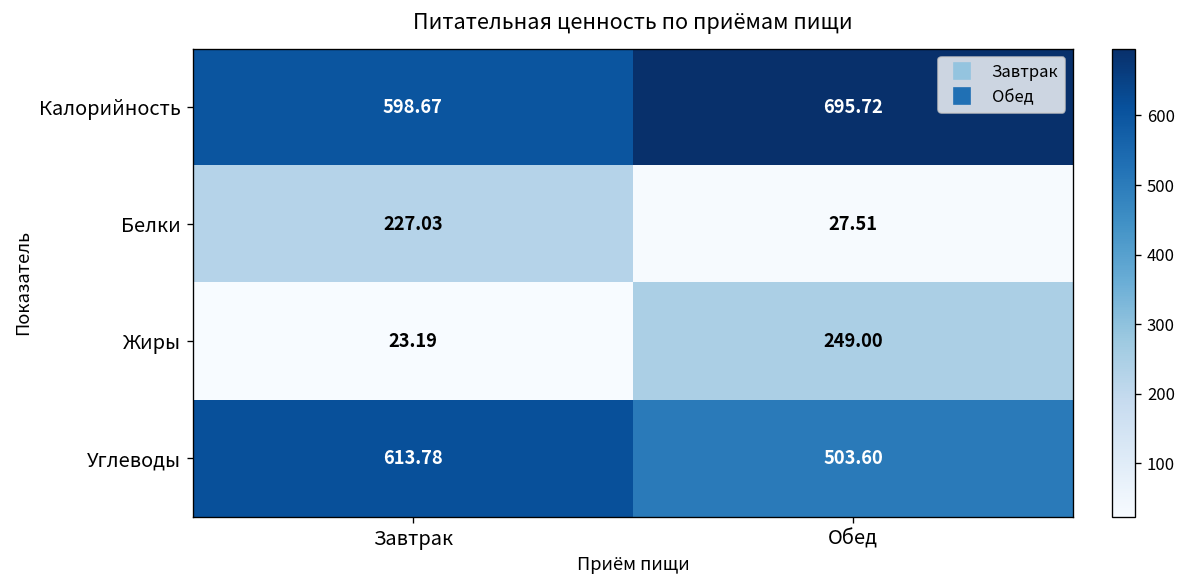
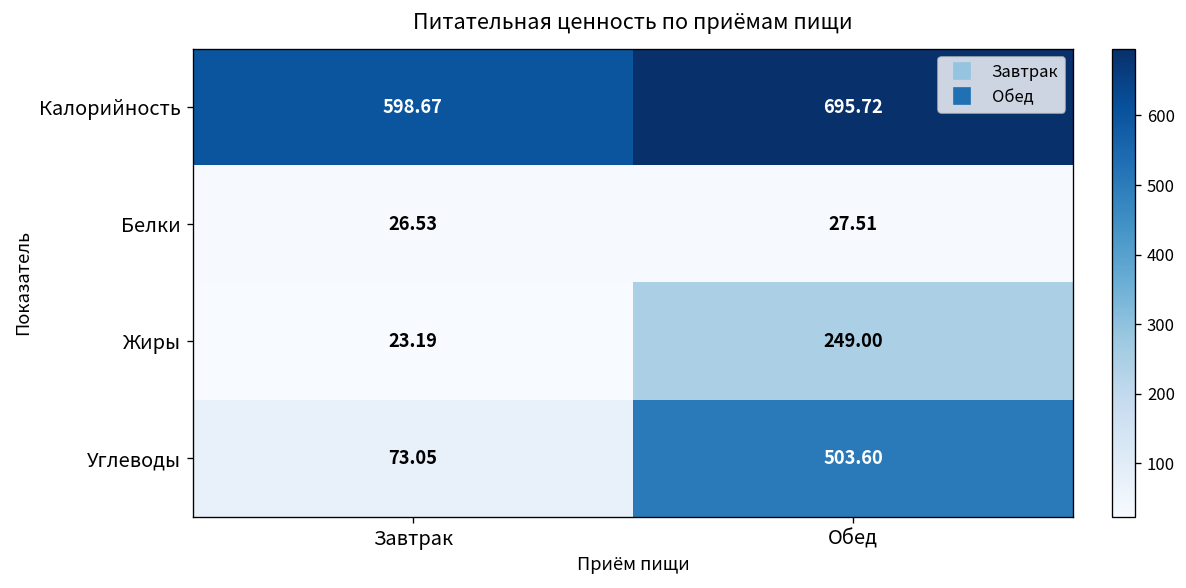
Белки, Завтрак: 227.03 -> 26.53
Углеводы, Завтрак: 613.78 -> 73.05
